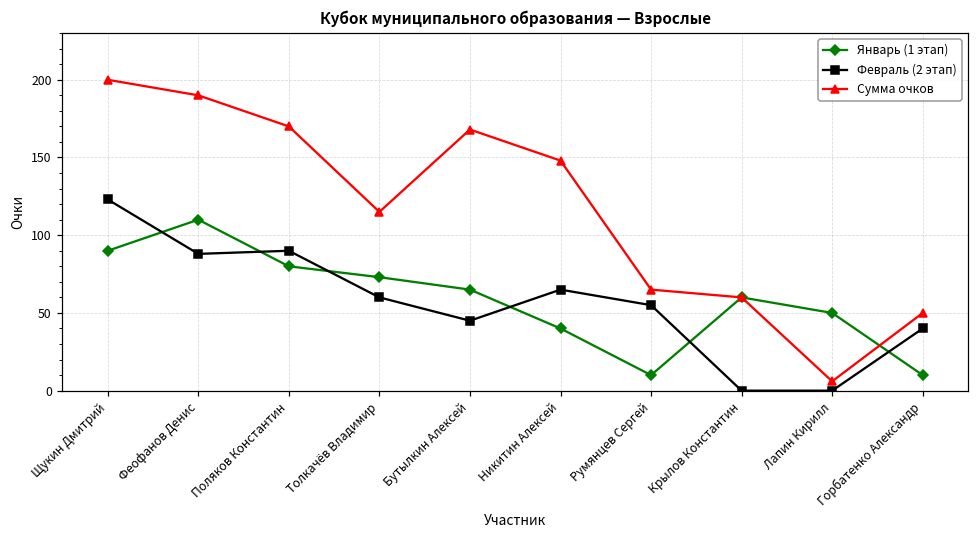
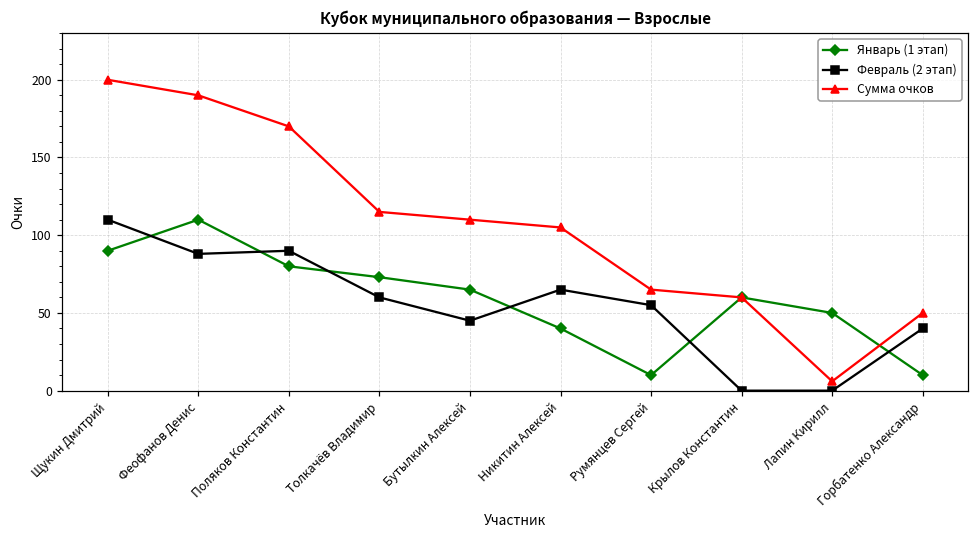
Февраль (2 этап), Щукин Дмитрий: 123 -> 110
Сумма очков, Бутылкин Алексей: 168 -> 110
Сумма очков, Никитин Алексей: 148 -> 105
